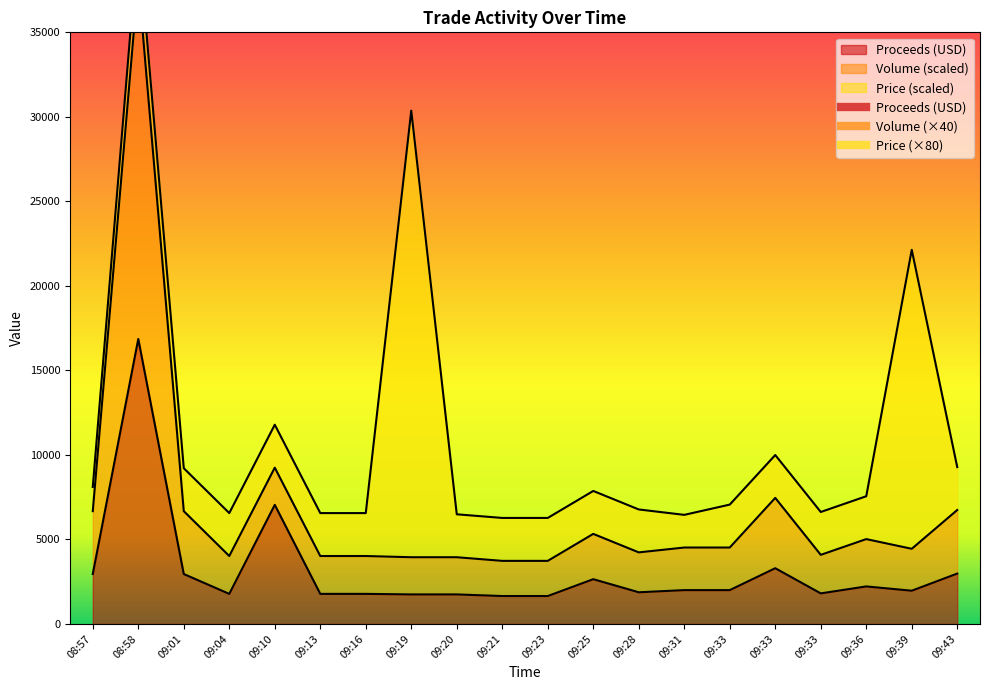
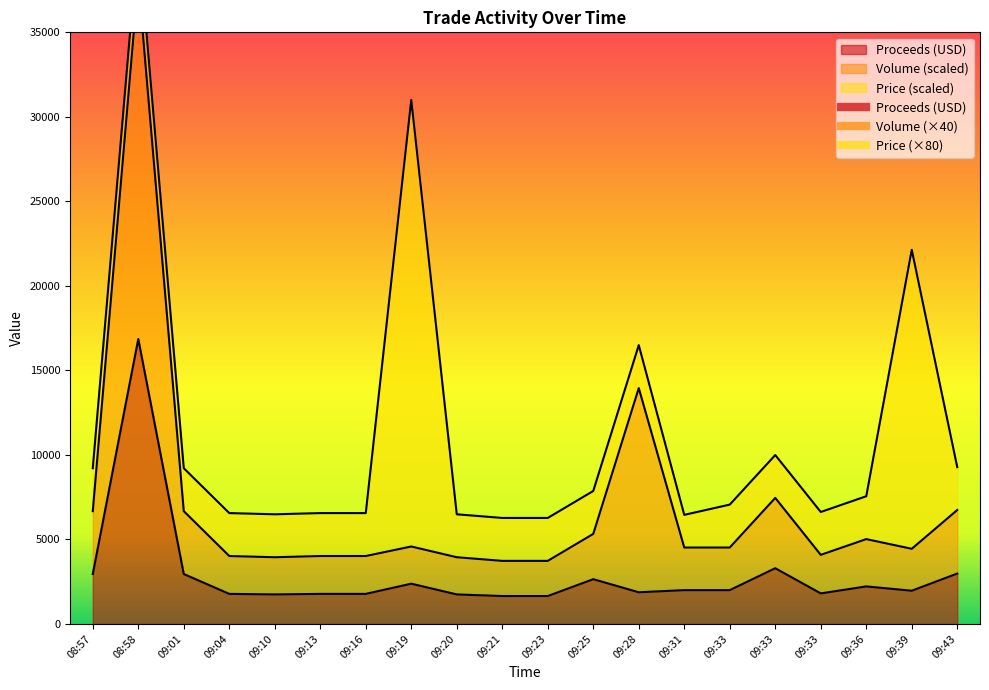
Price (scaled), 08:57: 1400 -> 2500
Proceeds (USD), 09:10: 7000 -> 1700
Proceeds (USD), 09:19: 1700 -> 2400
Volume (scaled), 09:28: 2400 -> 12100
